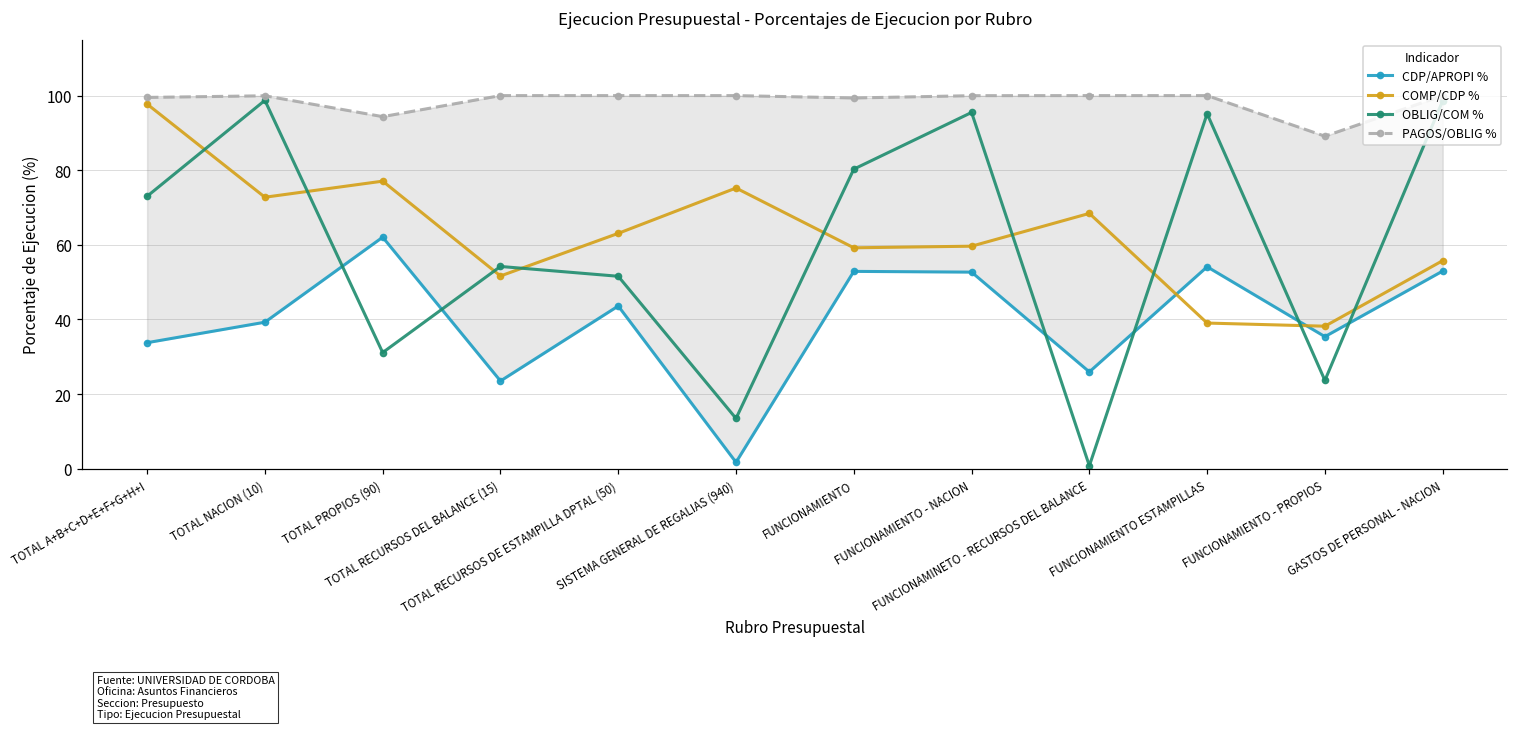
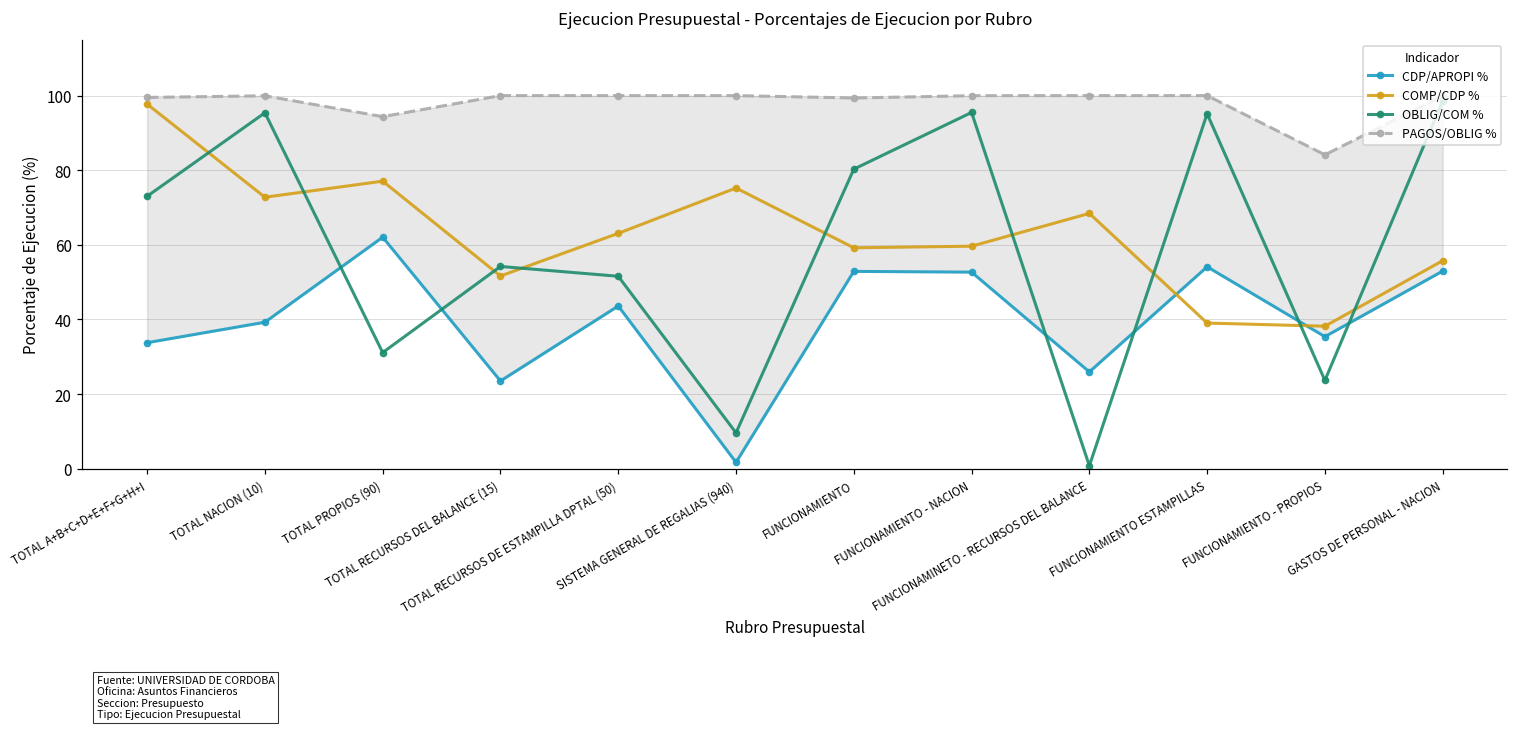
OBLIG/COM %, TOTAL NACION (10): 99 -> 95
OBLIG/COM %, SISTEMA GENERAL DE REGALIAS (940): 13 -> 10
PAGOS/OBLIG %, FUNCIONAMIENTO - PROPIOS: 89 -> 84
